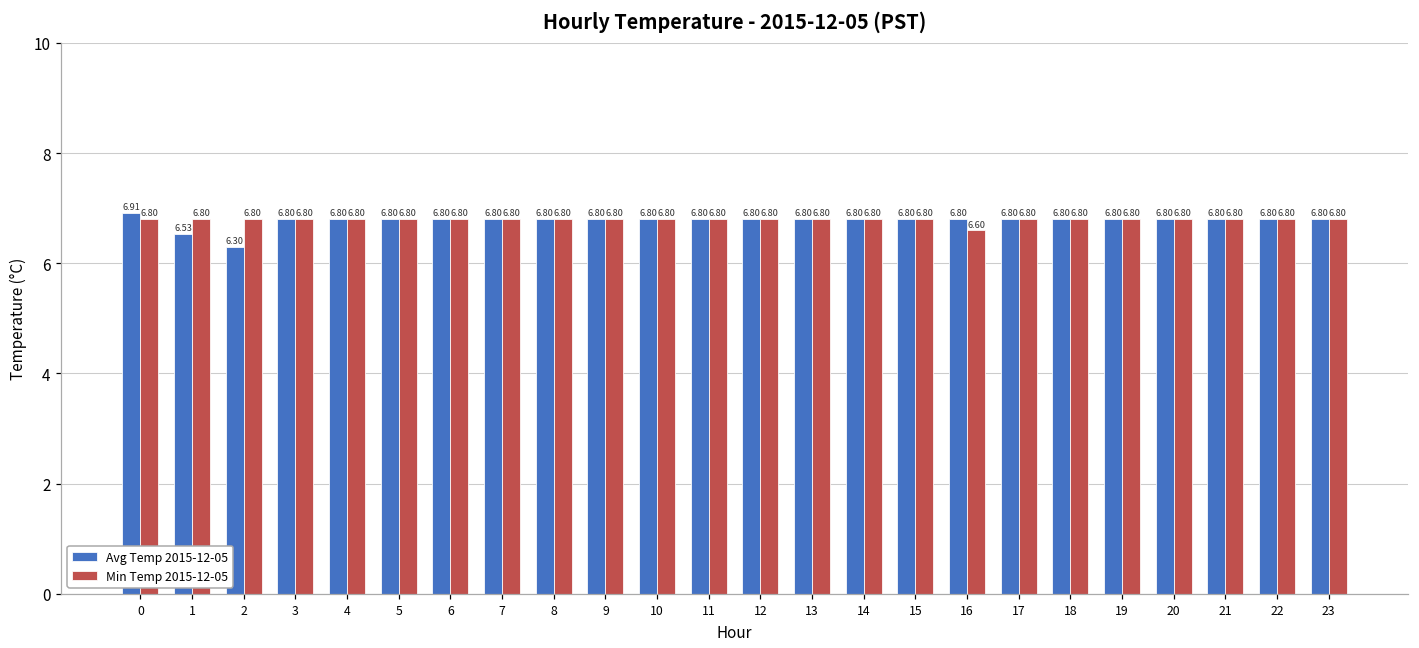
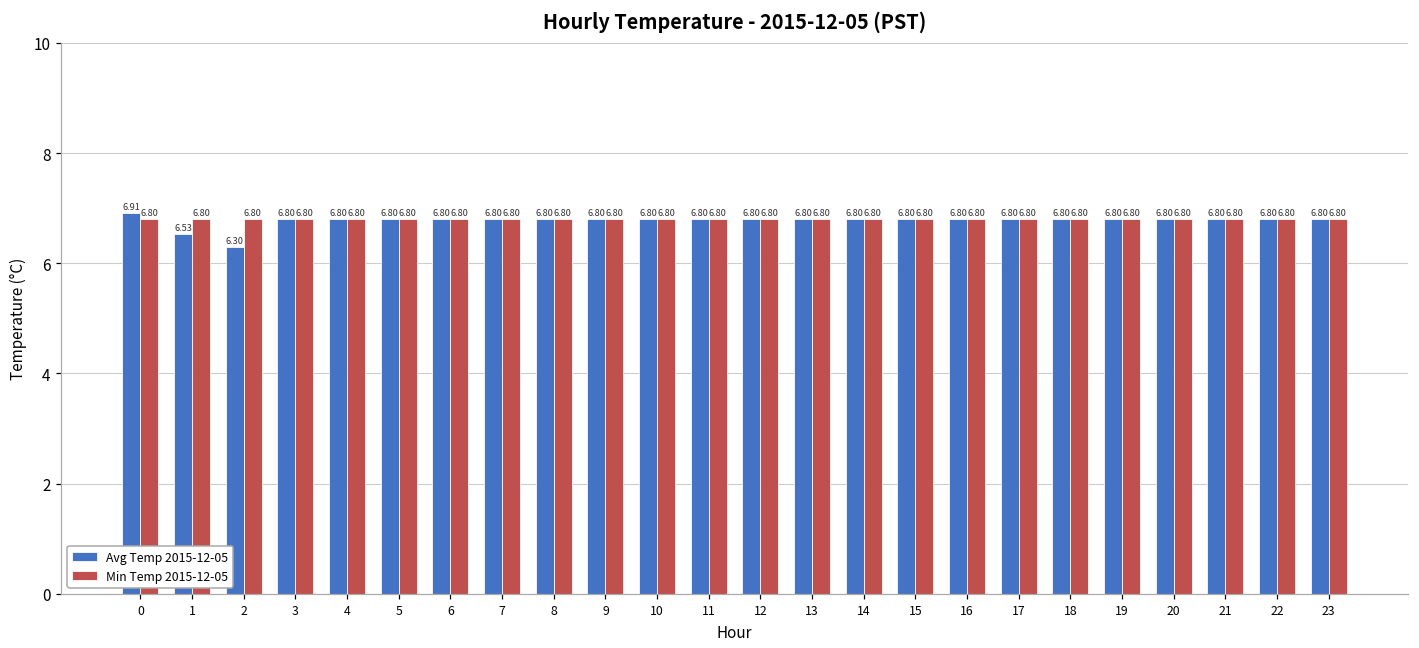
Min Temp 2015-12-05, 16: 6.60 -> 6.80
